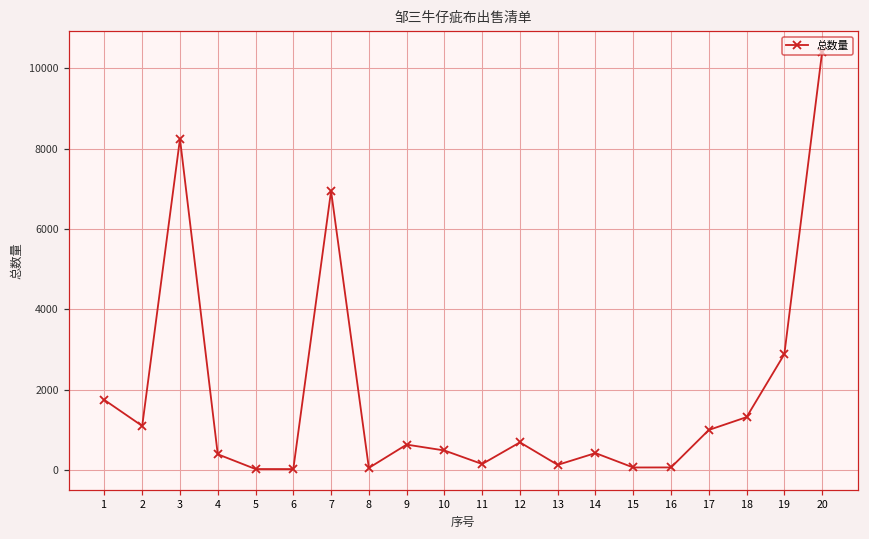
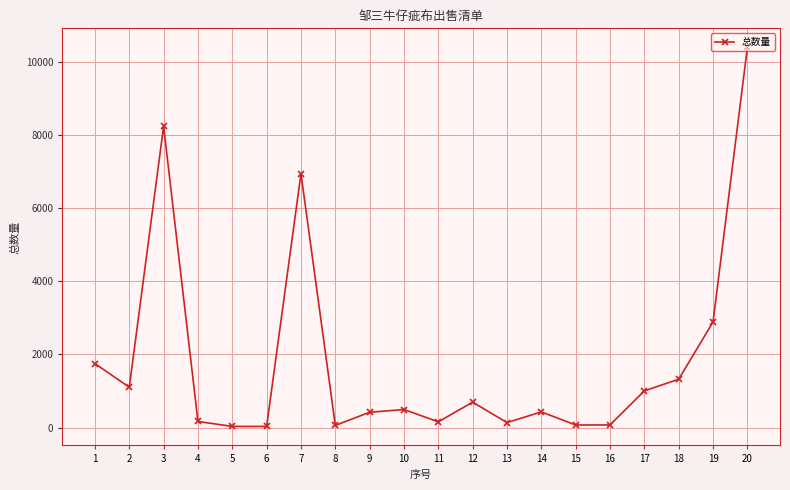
4: 400 -> 200
9: 600 -> 400
